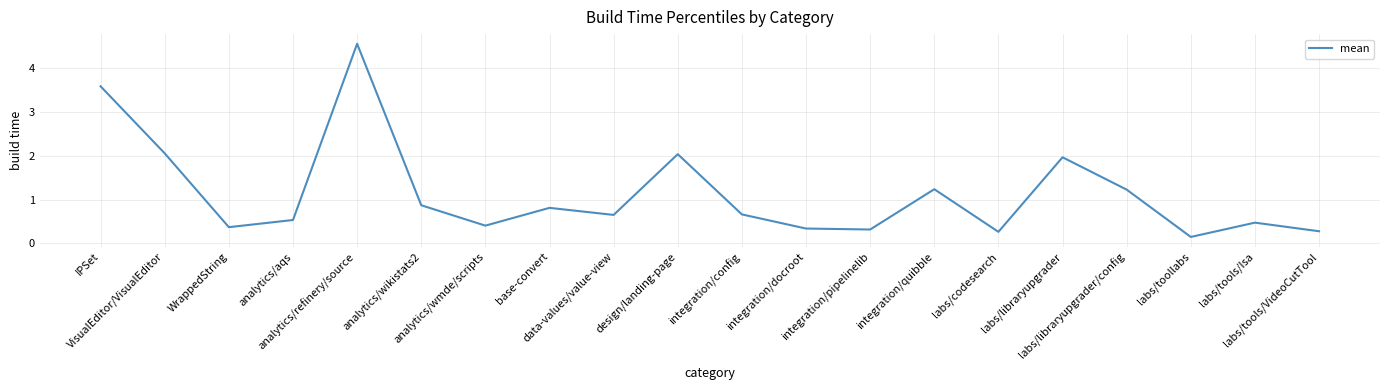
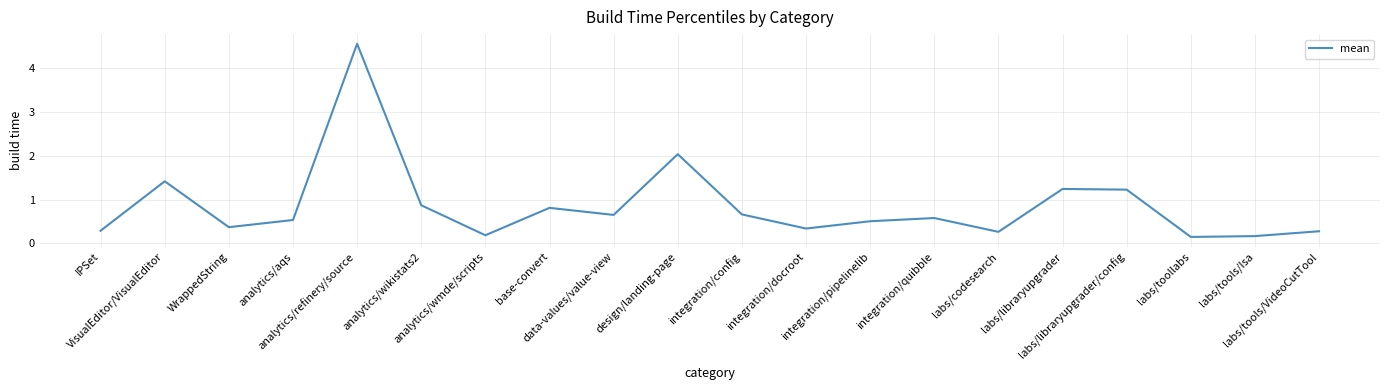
IPSet: 3.6 -> 0.3
VisualEditor/VisualEditor: 2.1 -> 1.4
analytics/wmde/scripts: 0.4 -> 0.2
integration/pipelinelib: 0.3 -> 0.5
integration/quibble: 1.2 -> 0.6
labs/libraryupgrader: 2.0 -> 1.2
labs/tools/Isa: 0.5 -> 0.2
